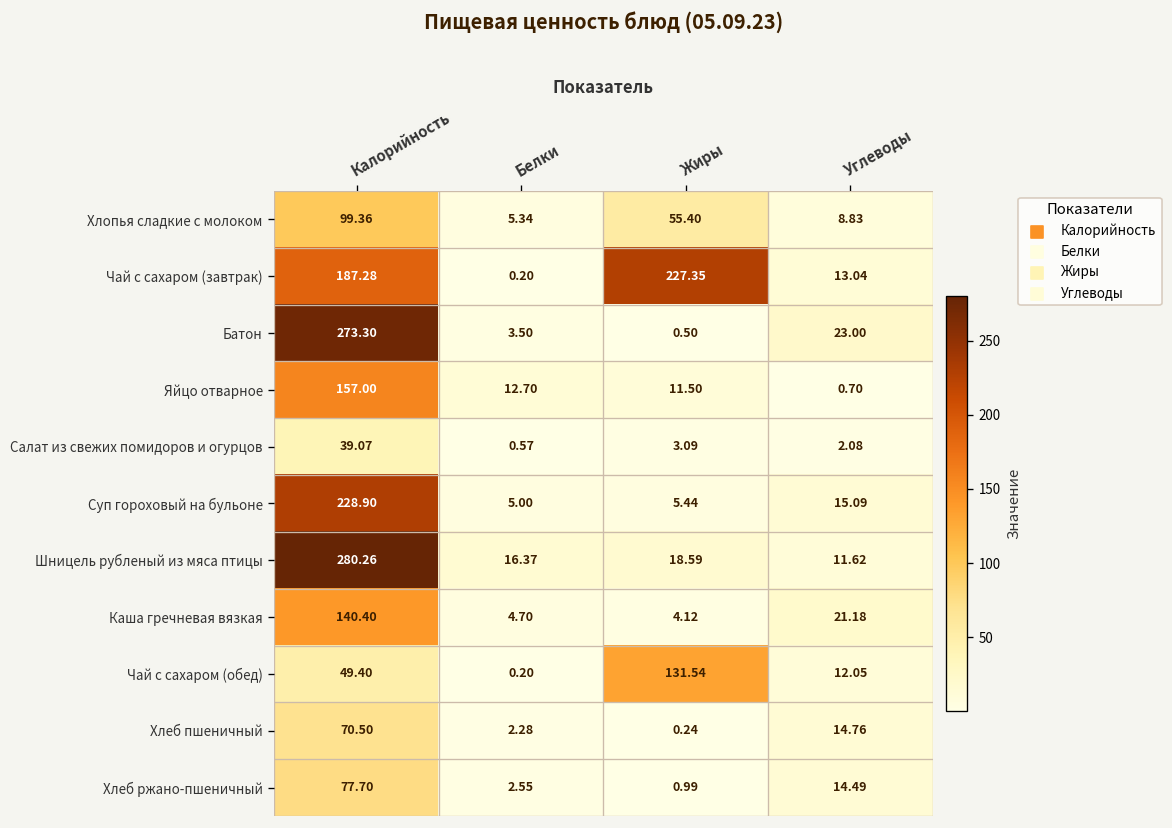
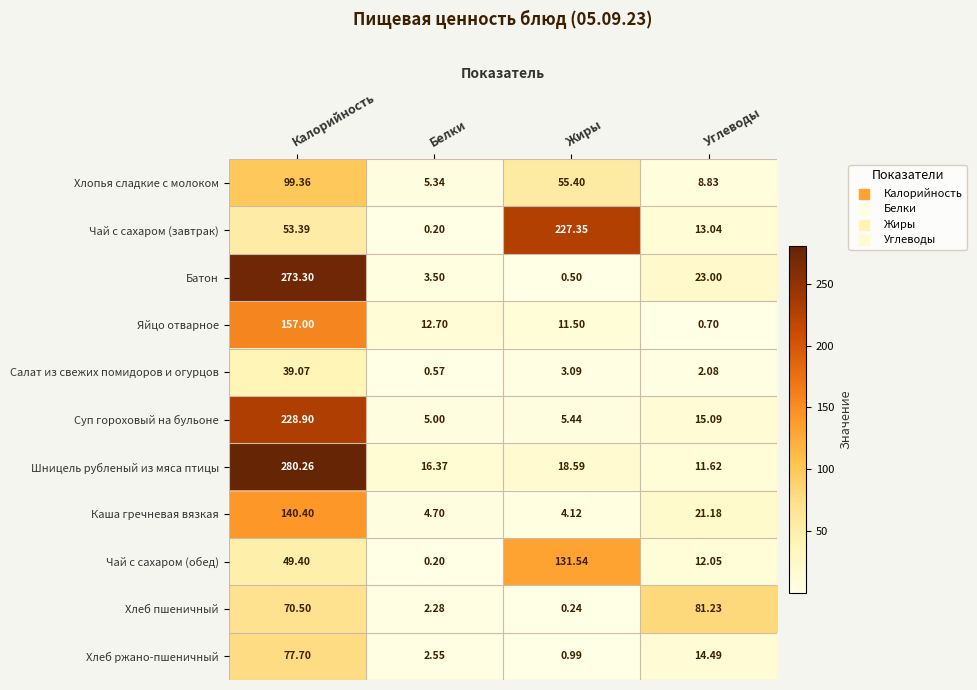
Чай с сахаром (завтрак), Калорийность: 187.28 -> 53.39
Хлеб пшеничный, Углеводы: 14.76 -> 81.23
